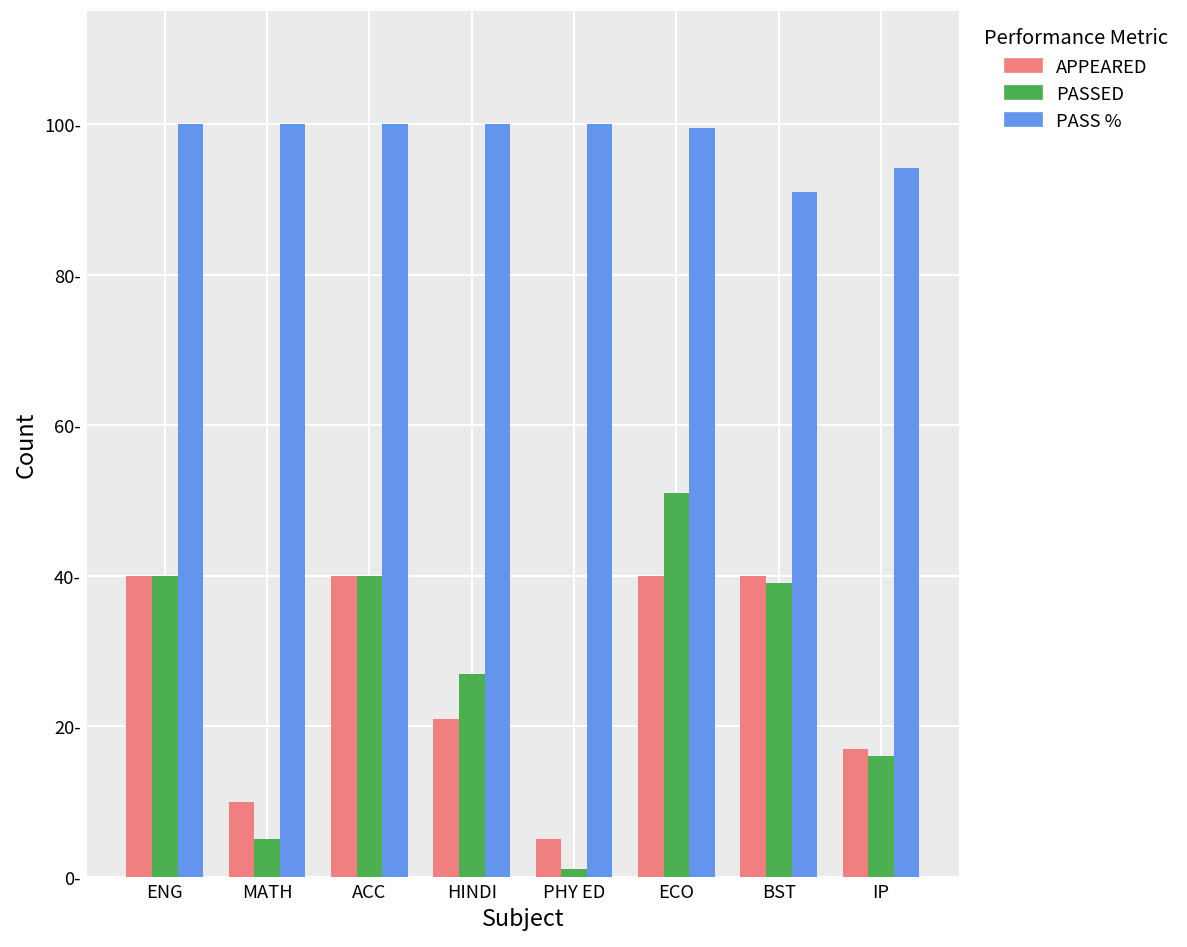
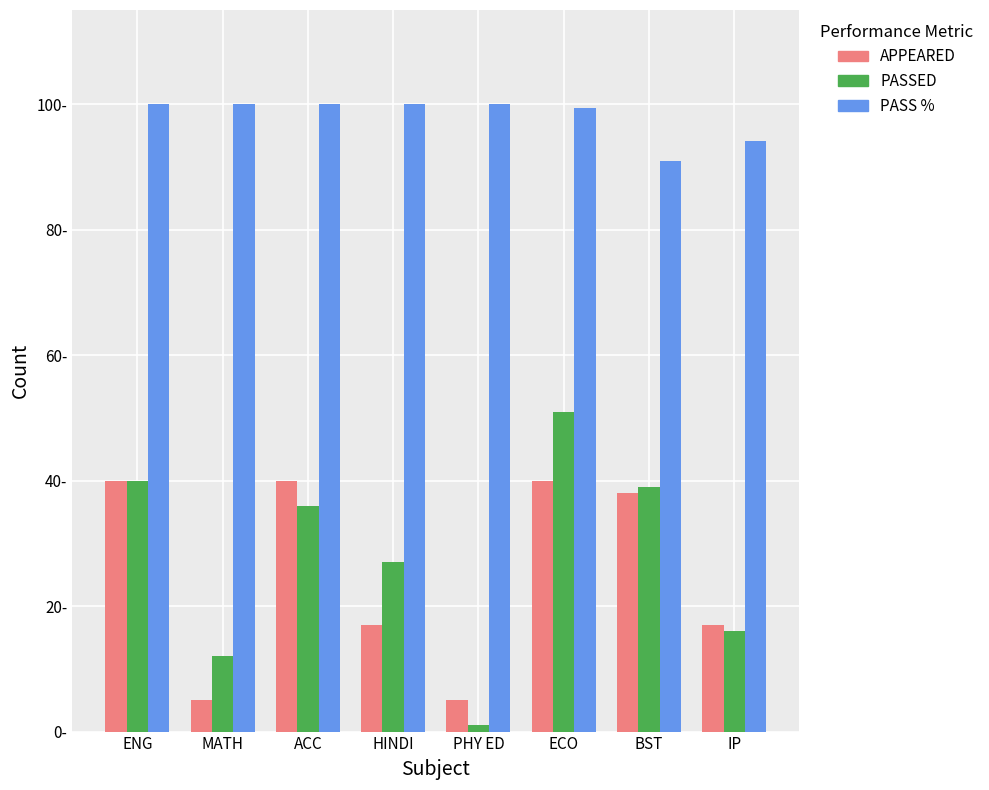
APPEARED, MATH: 10- -> 5-
PASSED, MATH: 5- -> 12-
PASSED, ACC: 40- -> 36-
APPEARED, HINDI: 21- -> 17-
APPEARED, BST: 40- -> 38-
